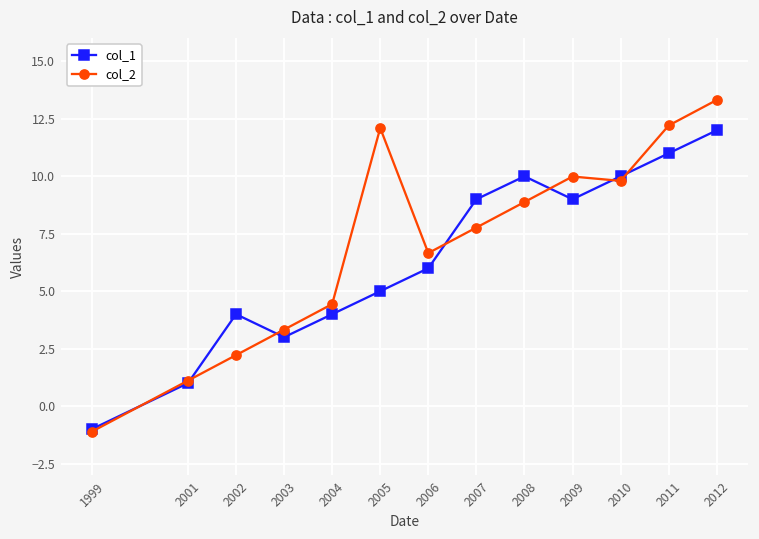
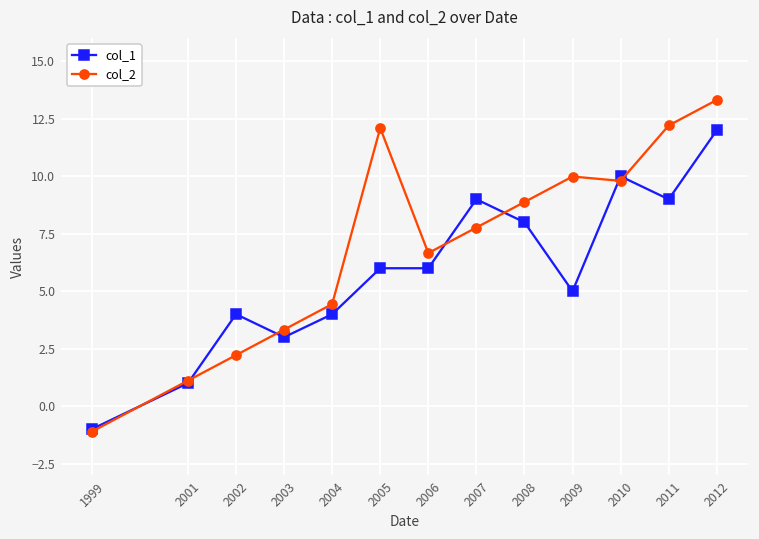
col_1, 2005: 5 -> 6
col_1, 2008: 10 -> 8
col_1, 2009: 9 -> 5
col_1, 2011: 11 -> 9
